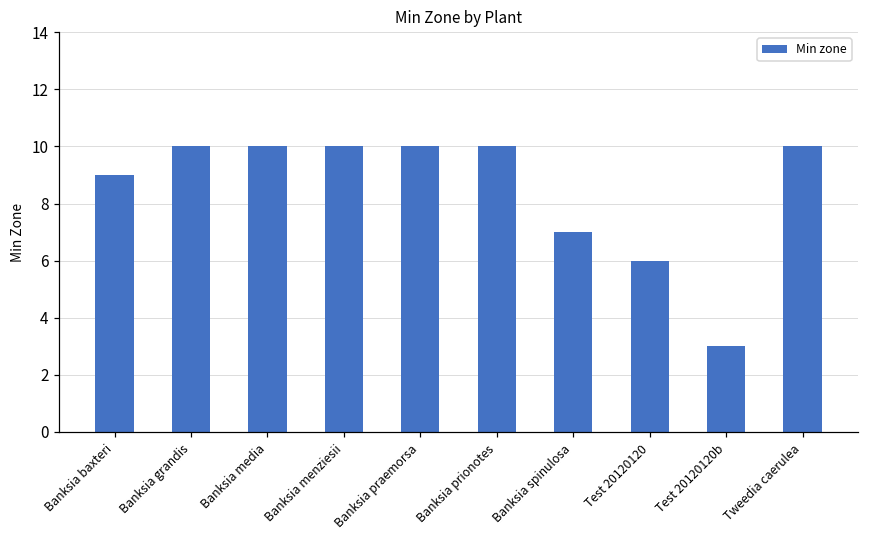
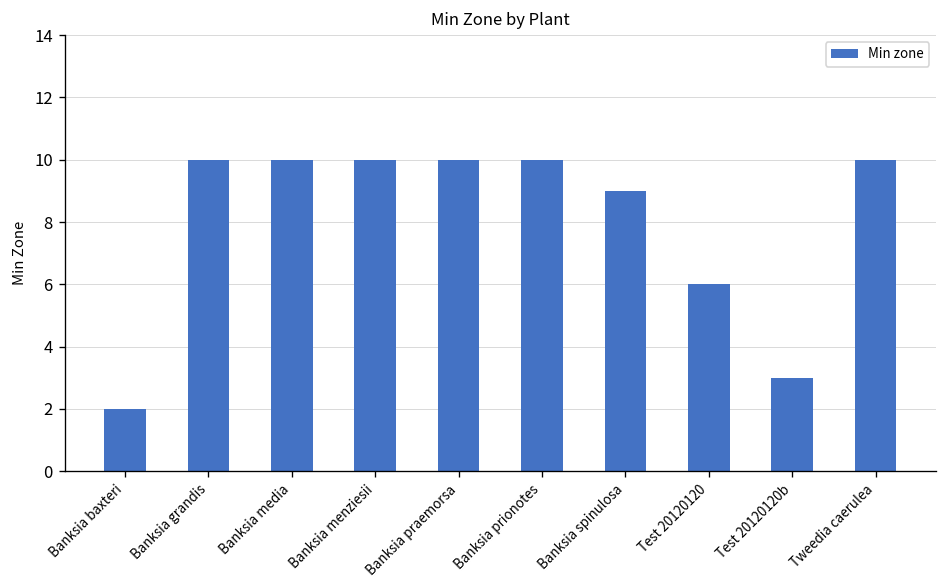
Banksia baxteri: 9 -> 2
Banksia spinulosa: 7 -> 9
